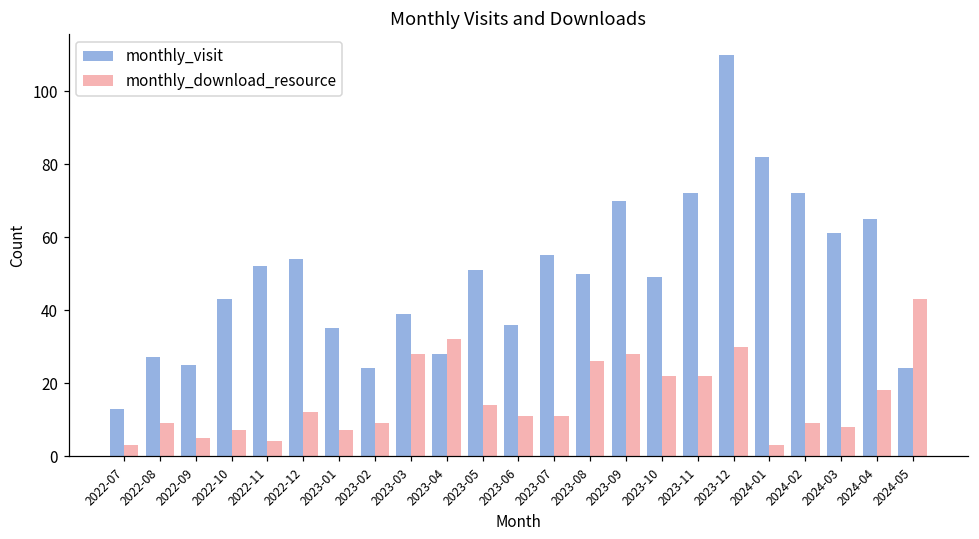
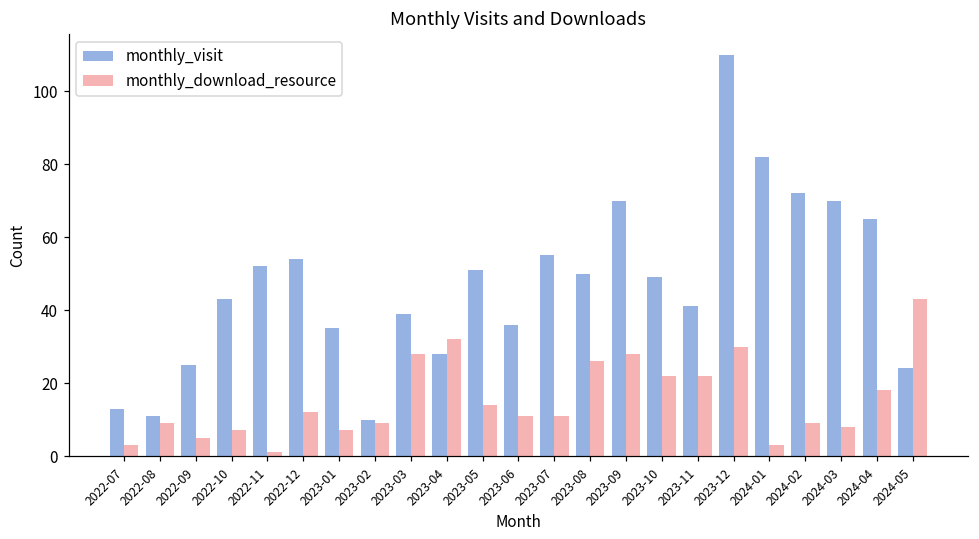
monthly_visit, 2022-08: 27 -> 11
monthly_download_resource, 2022-11: 4 -> 1
monthly_visit, 2023-02: 24 -> 10
monthly_visit, 2023-11: 72 -> 41
monthly_visit, 2024-03: 61 -> 70
